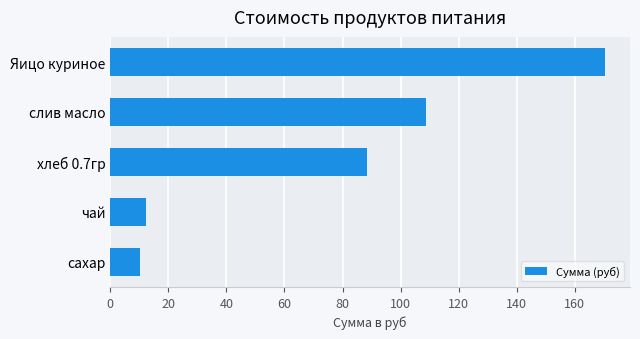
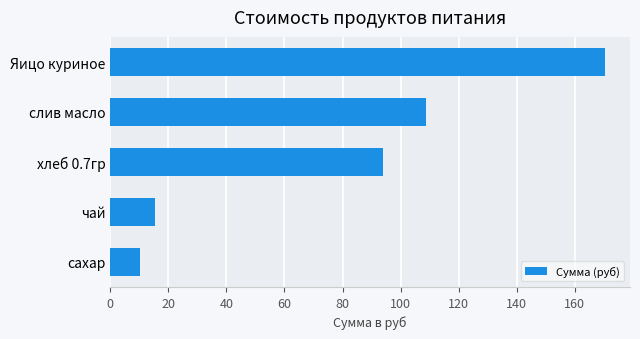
хлеб 0.7гр: 89 -> 94
чай: 12 -> 16
